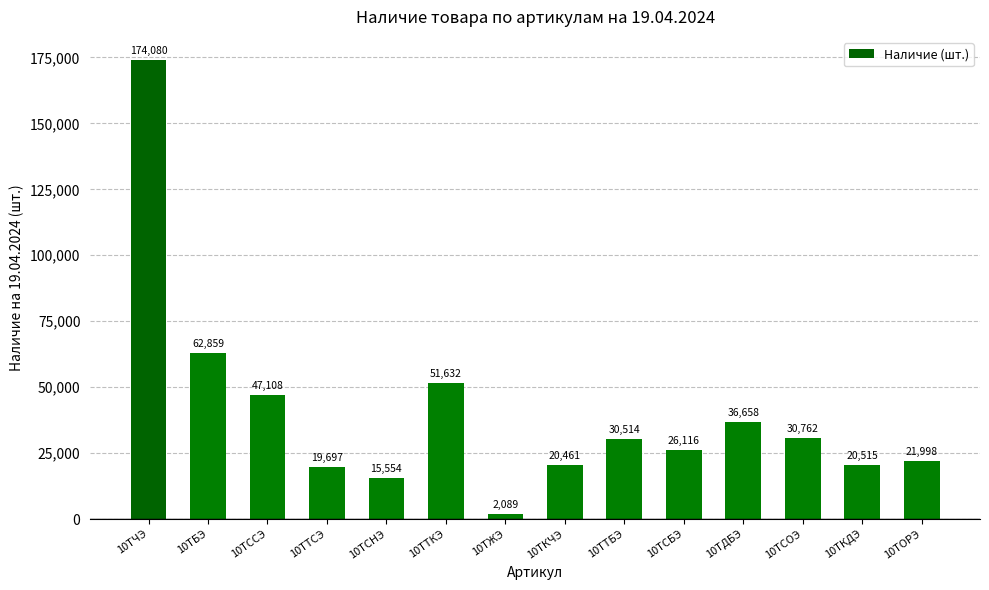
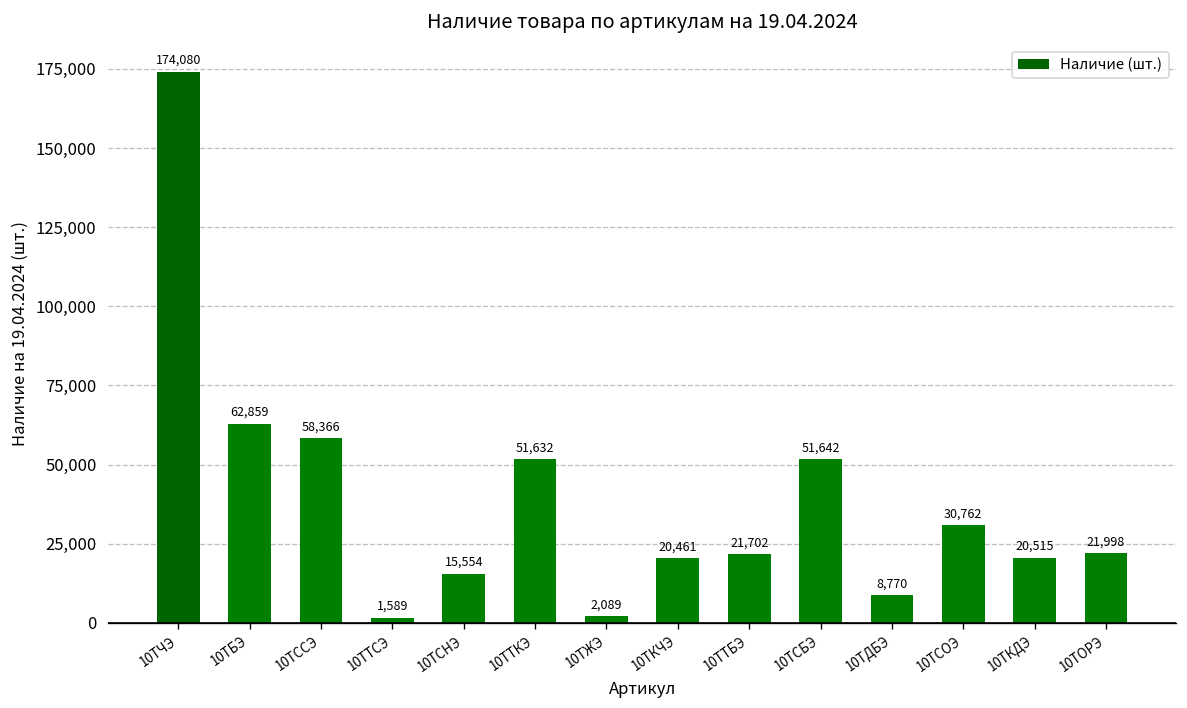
10ТССЭ: 47,108 -> 58,366
10ТТСЭ: 19,697 -> 1,589
10ТТБЭ: 30,514 -> 21,702
10ТСБЭ: 26,116 -> 51,642
10ТДБЭ: 36,658 -> 8,770
